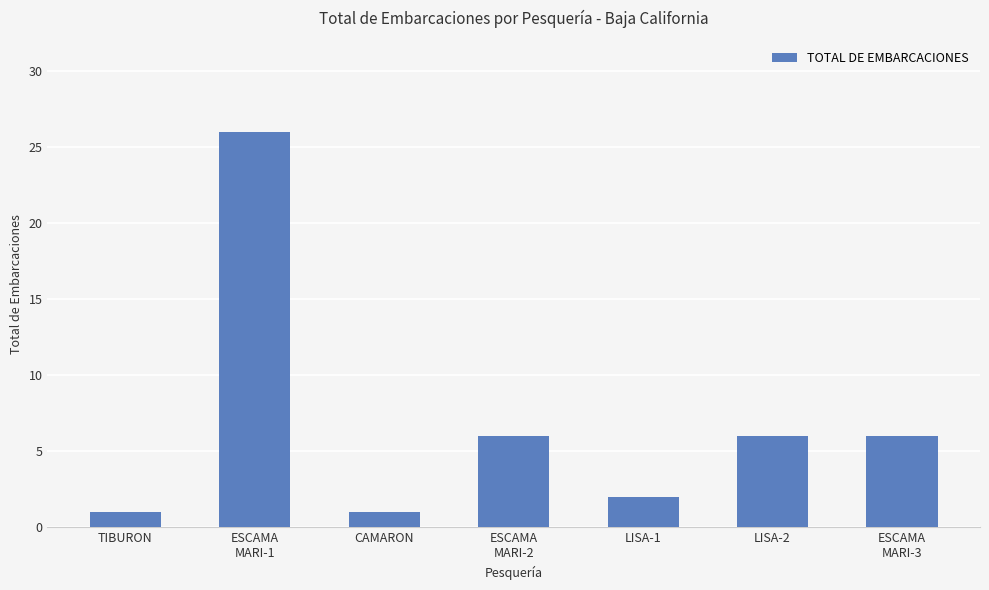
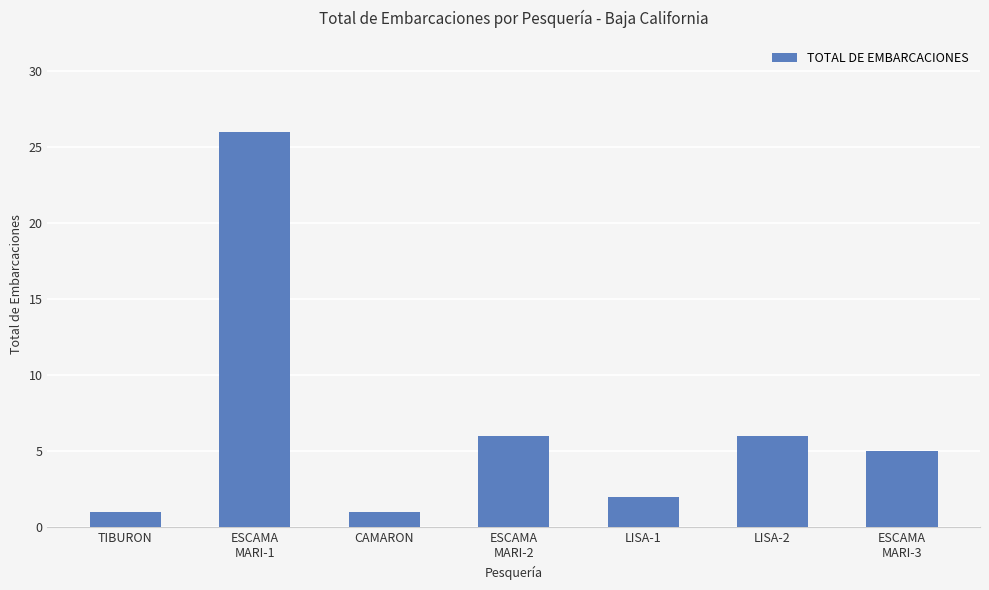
ESCAMA MARI-3: 6 -> 5
